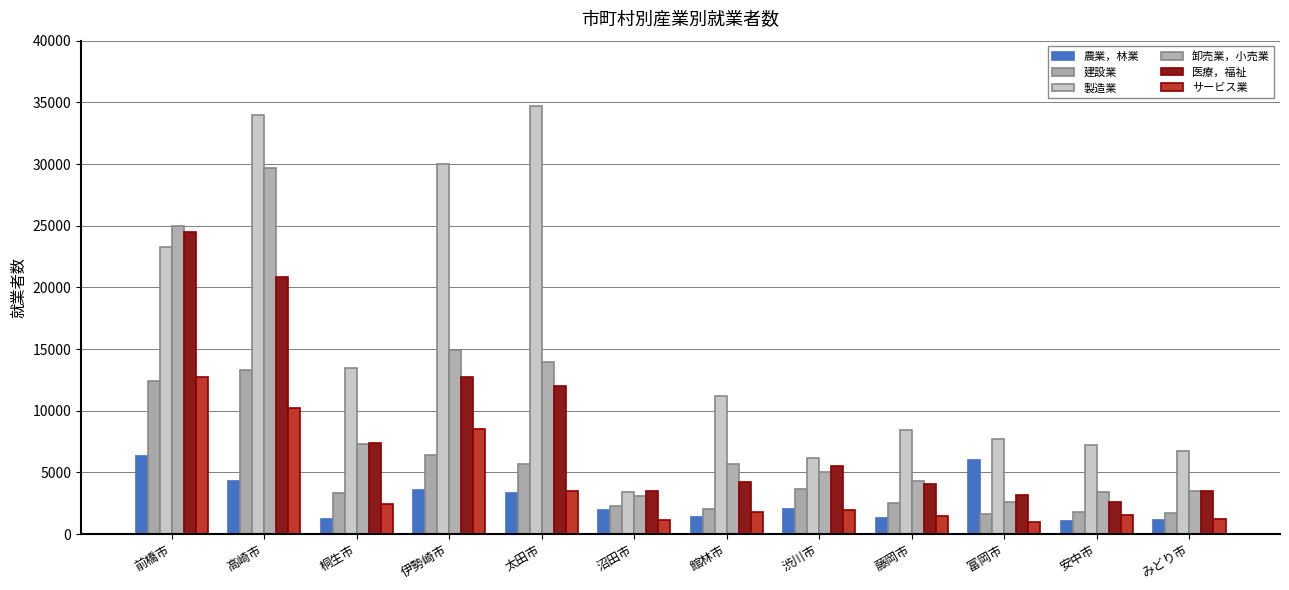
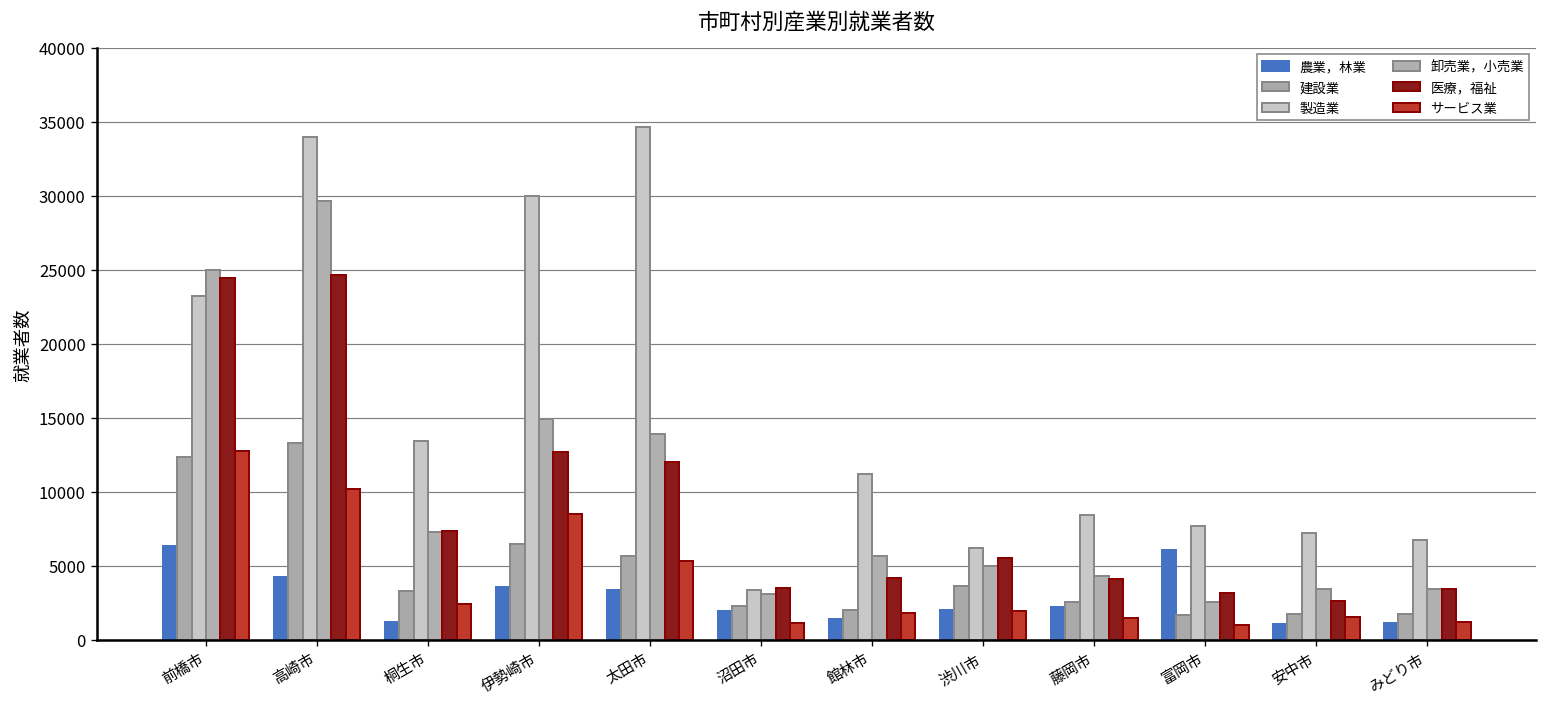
医療，福祉, 高崎市: 20800 -> 24600
サービス業, 太田市: 3500 -> 5300
農業，林業, 藤岡市: 1300 -> 2200
